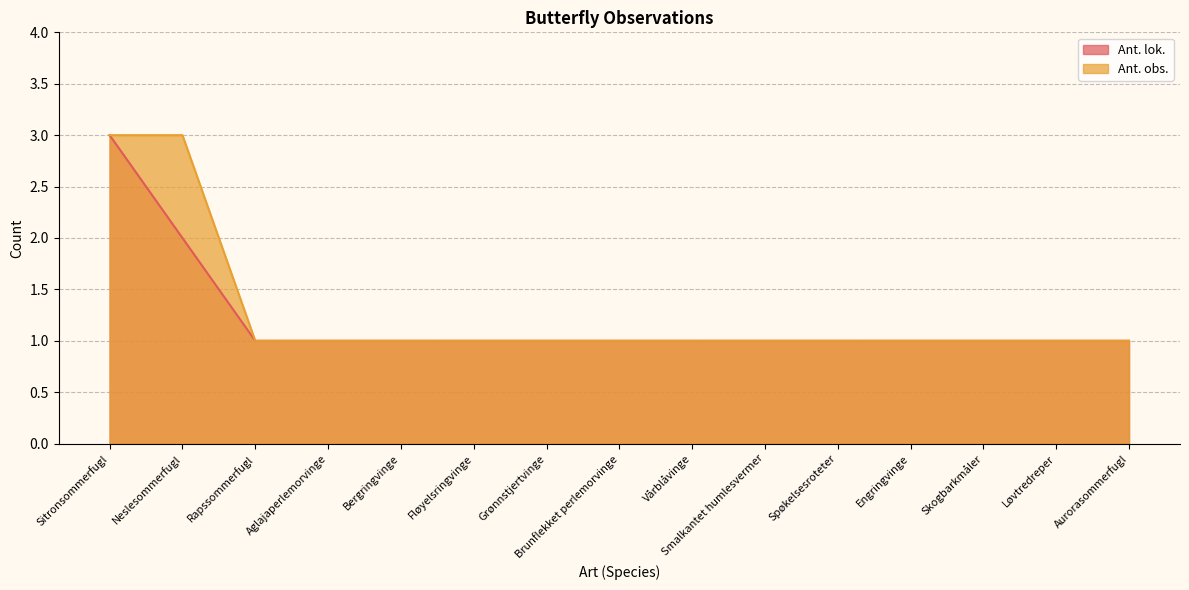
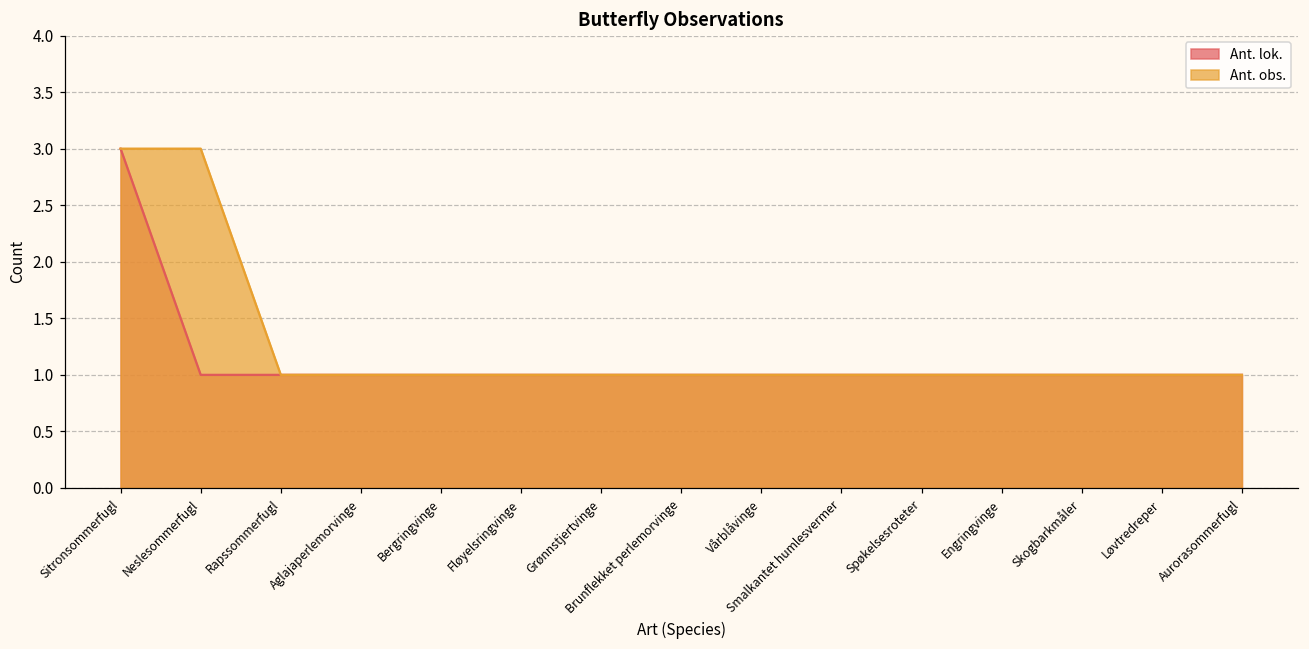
Ant. lok., Neslesommerfugl: 2 -> 1
